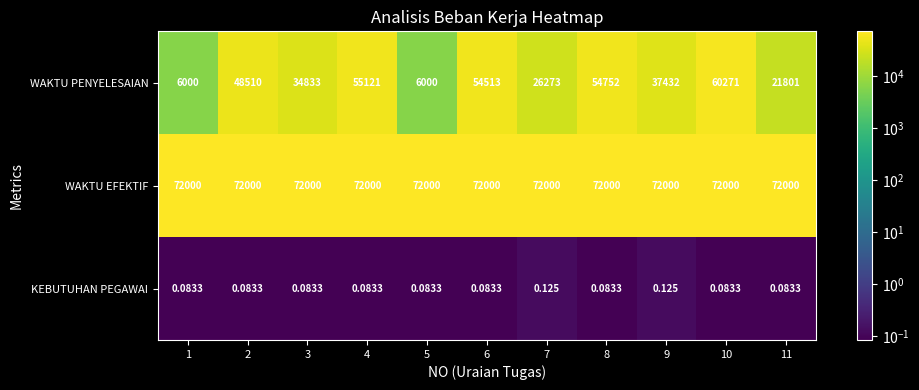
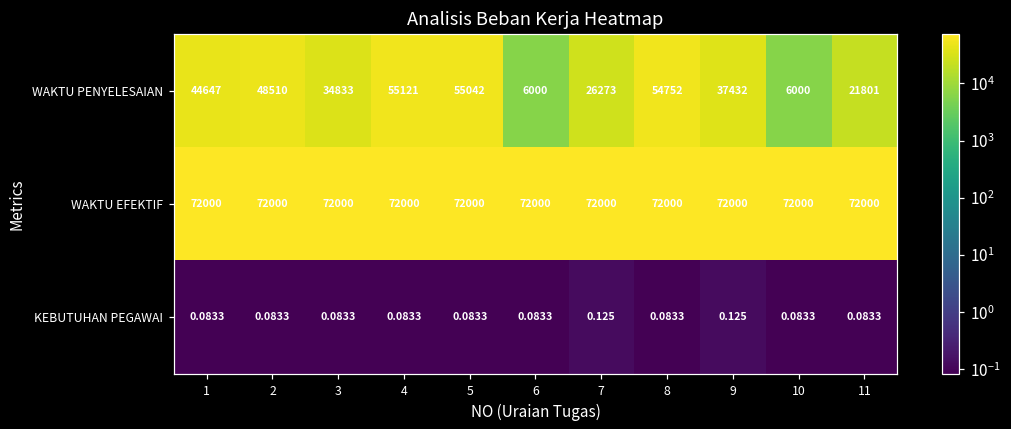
WAKTU PENYELESAIAN, 1: 6000 -> 44647
WAKTU PENYELESAIAN, 5: 6000 -> 55042
WAKTU PENYELESAIAN, 6: 54513 -> 6000
WAKTU PENYELESAIAN, 10: 60271 -> 6000
